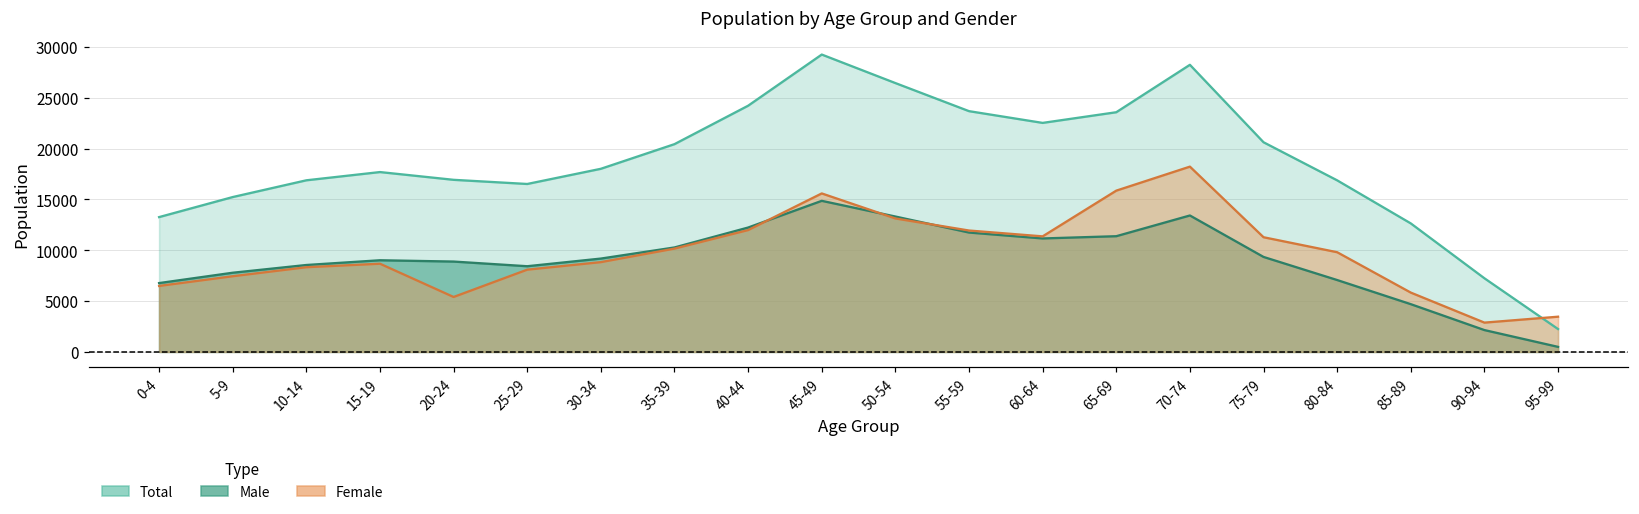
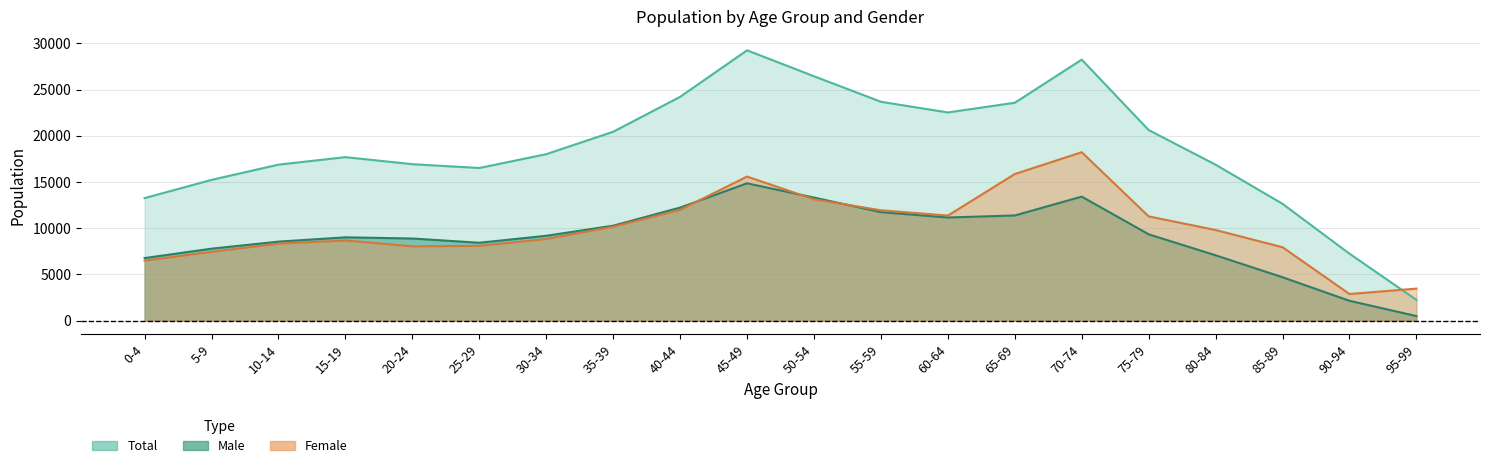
Female, 20-24: 5000 -> 8000
Female, 85-89: 6000 -> 8000
